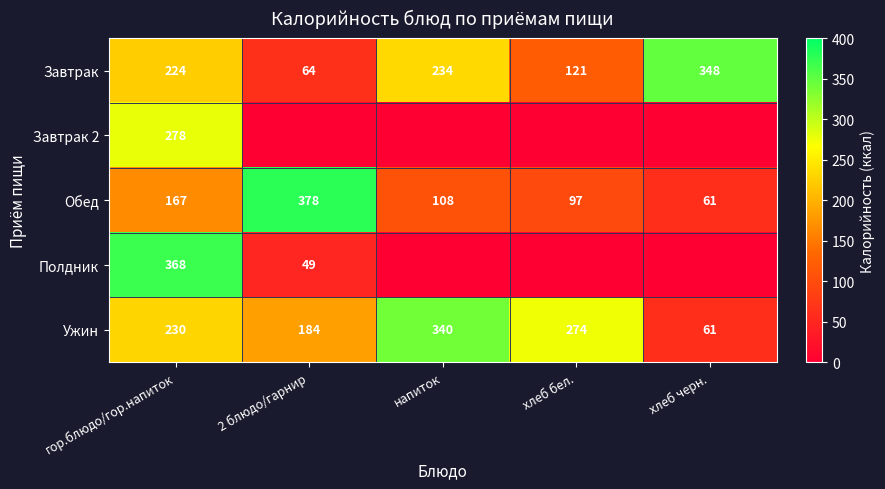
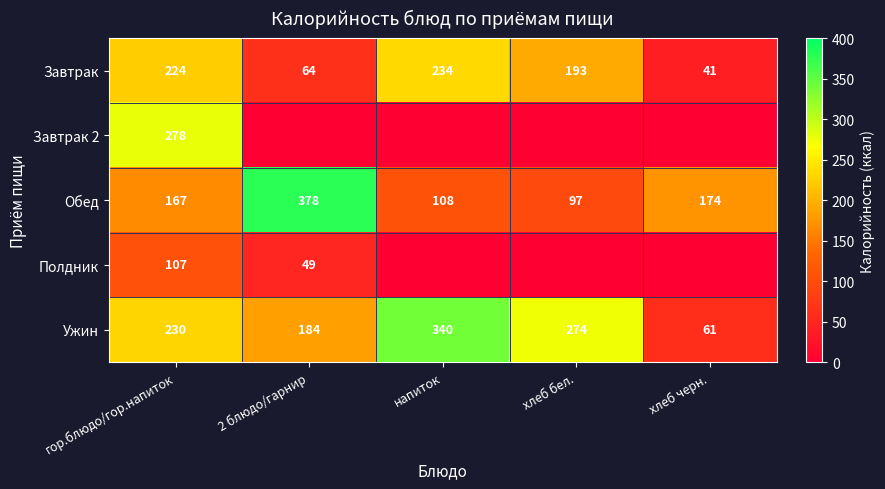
Завтрак, хлеб бел.: 121 -> 193
Завтрак, хлеб черн.: 348 -> 41
Обед, хлеб черн.: 61 -> 174
Полдник, гор.блюдо/гор.напиток: 368 -> 107
